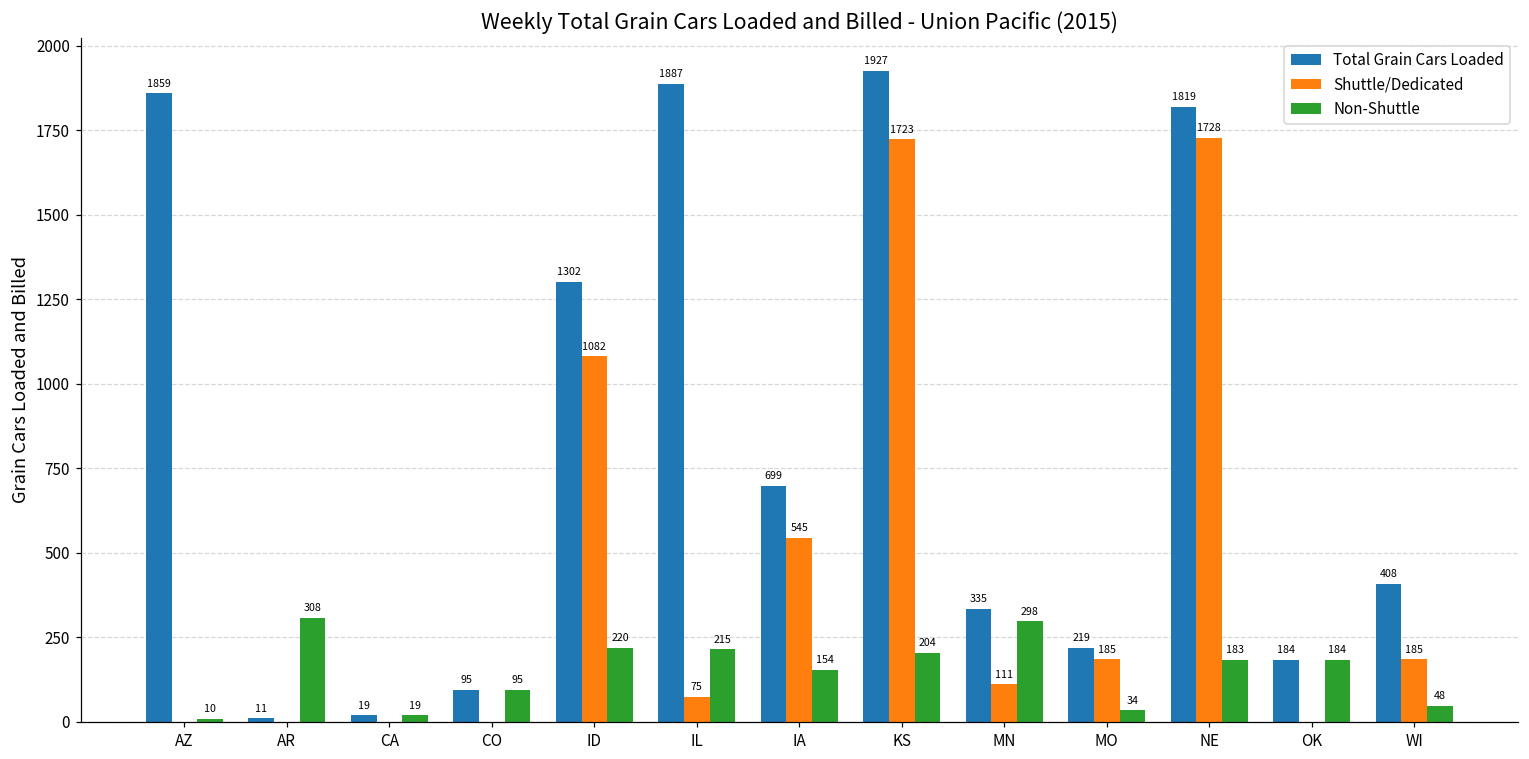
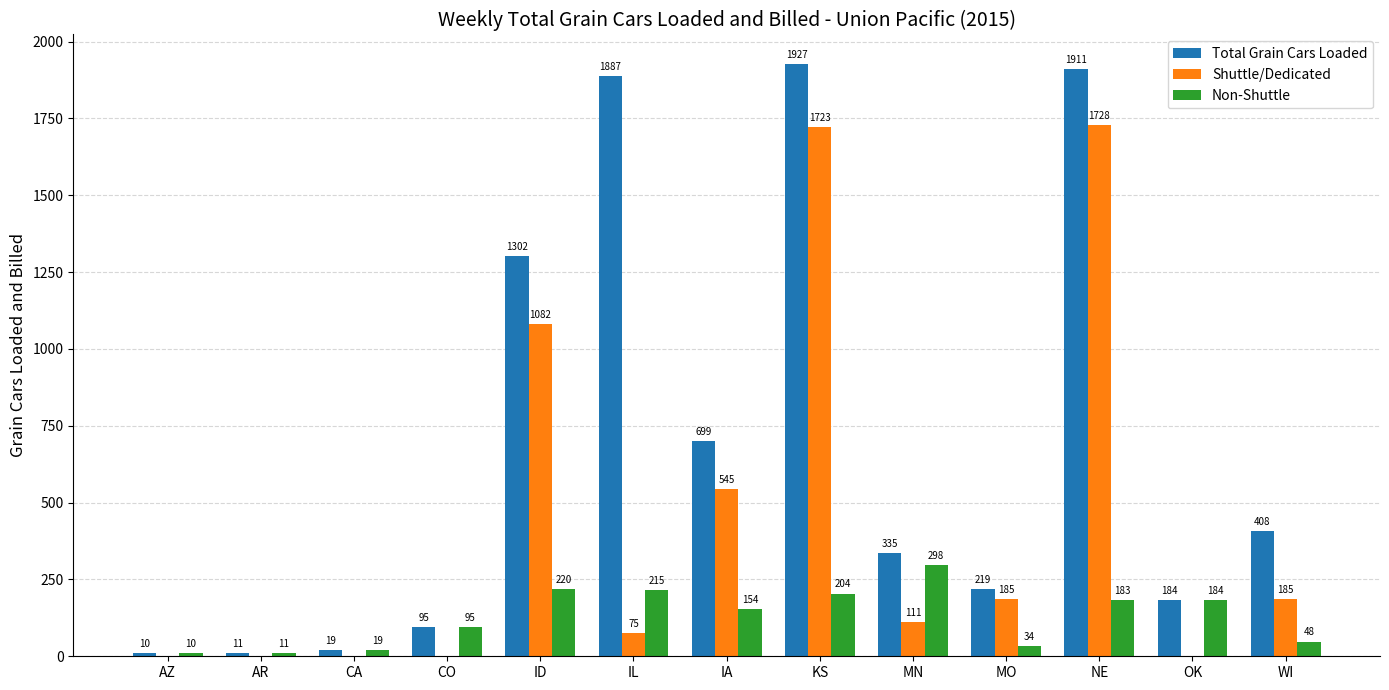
Total Grain Cars Loaded, AZ: 1859 -> 10
Non-Shuttle, AR: 308 -> 11
Total Grain Cars Loaded, NE: 1819 -> 1911
